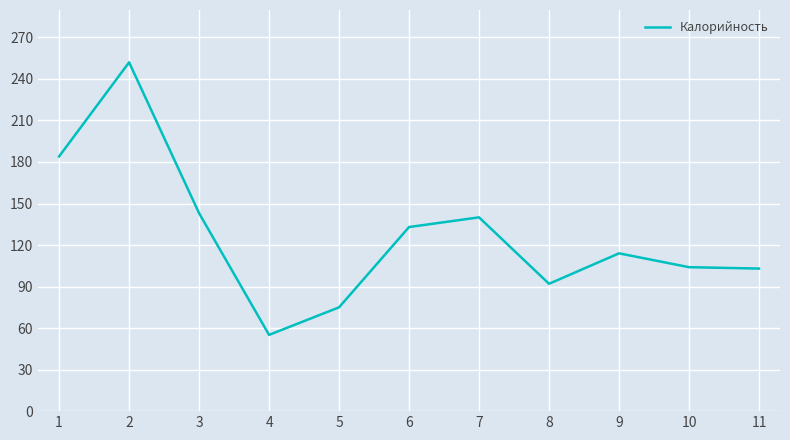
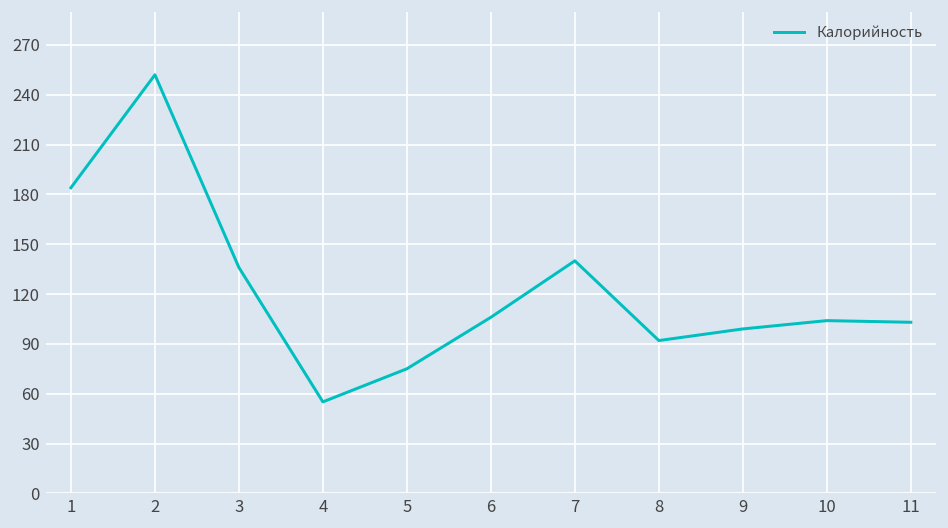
3: 143 -> 136
6: 133 -> 106
9: 114 -> 99
